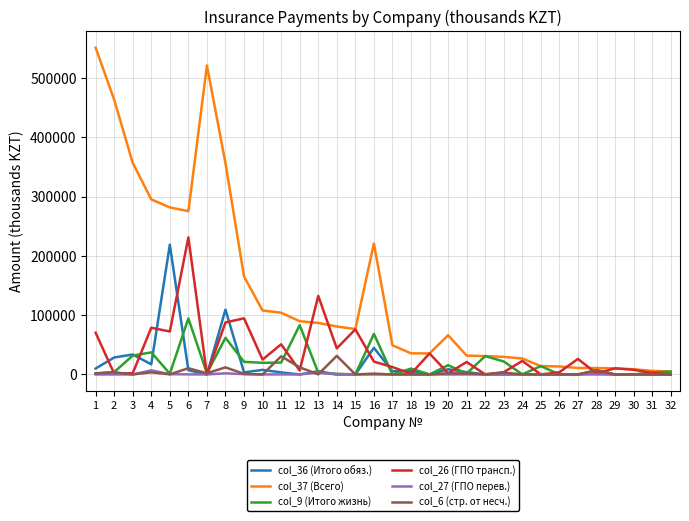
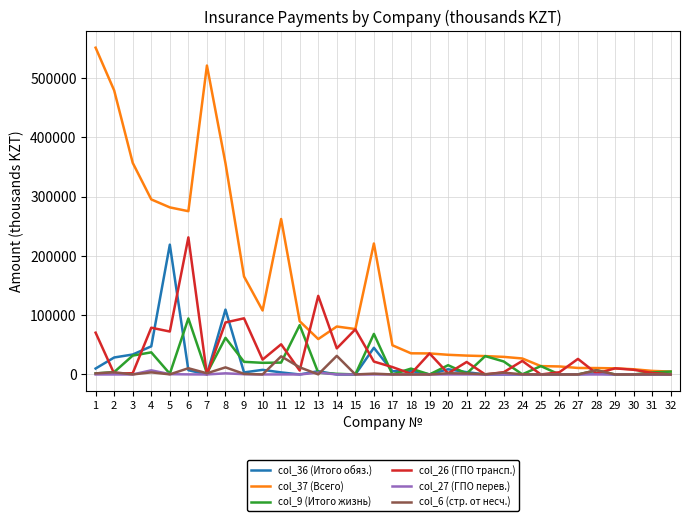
col_37 (Всего), 2: 460000 -> 480000
col_36 (Итого обяз.), 4: 20000 -> 50000
col_37 (Всего), 11: 100000 -> 260000
col_37 (Всего), 13: 90000 -> 60000
col_37 (Всего), 20: 70000 -> 30000
